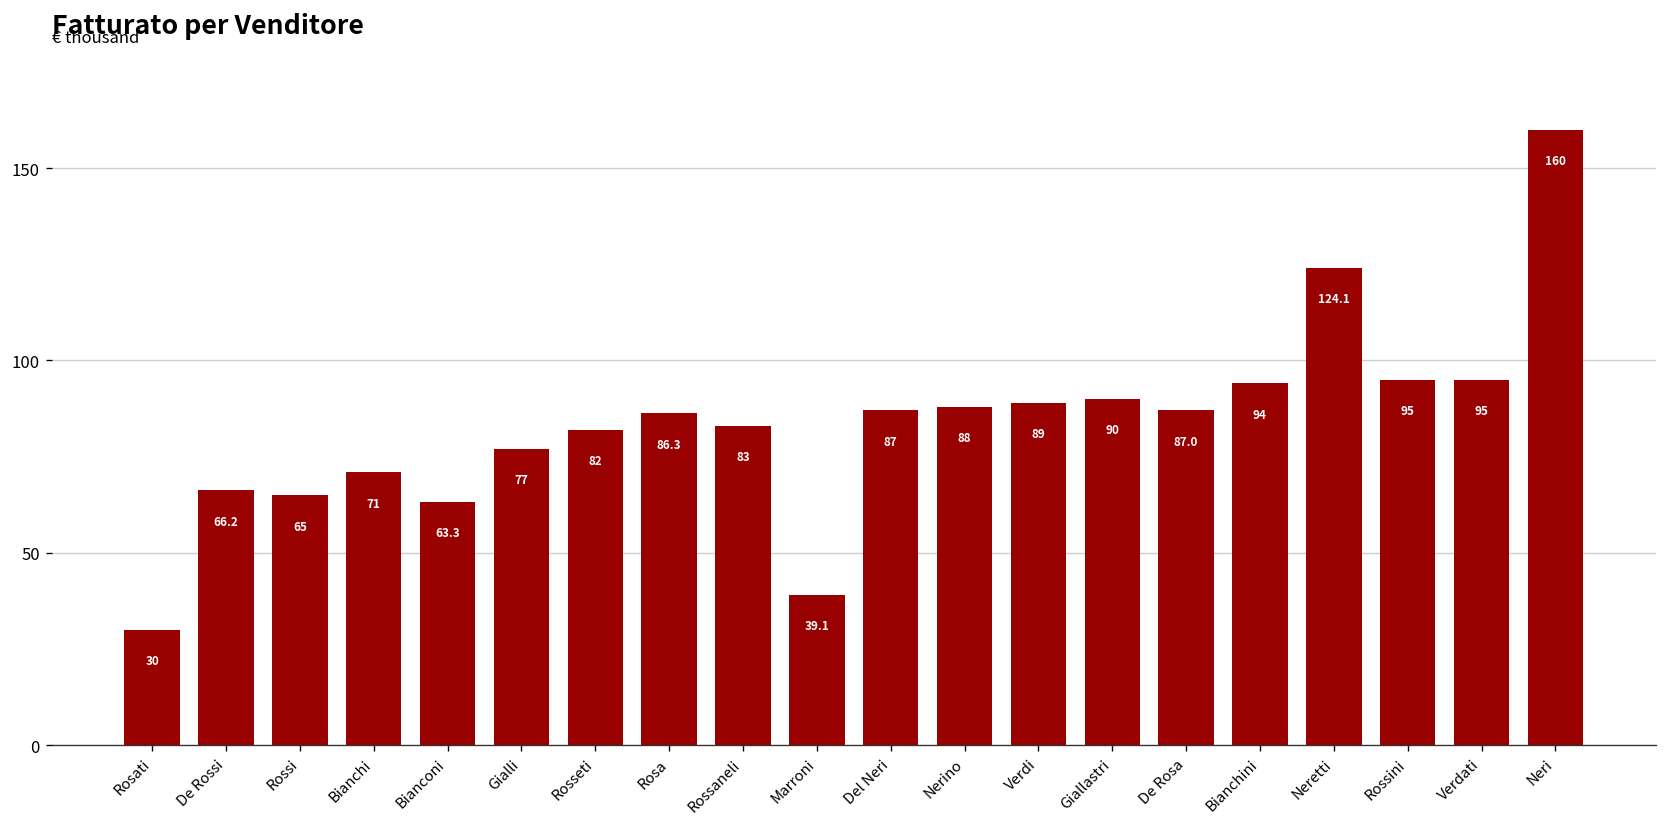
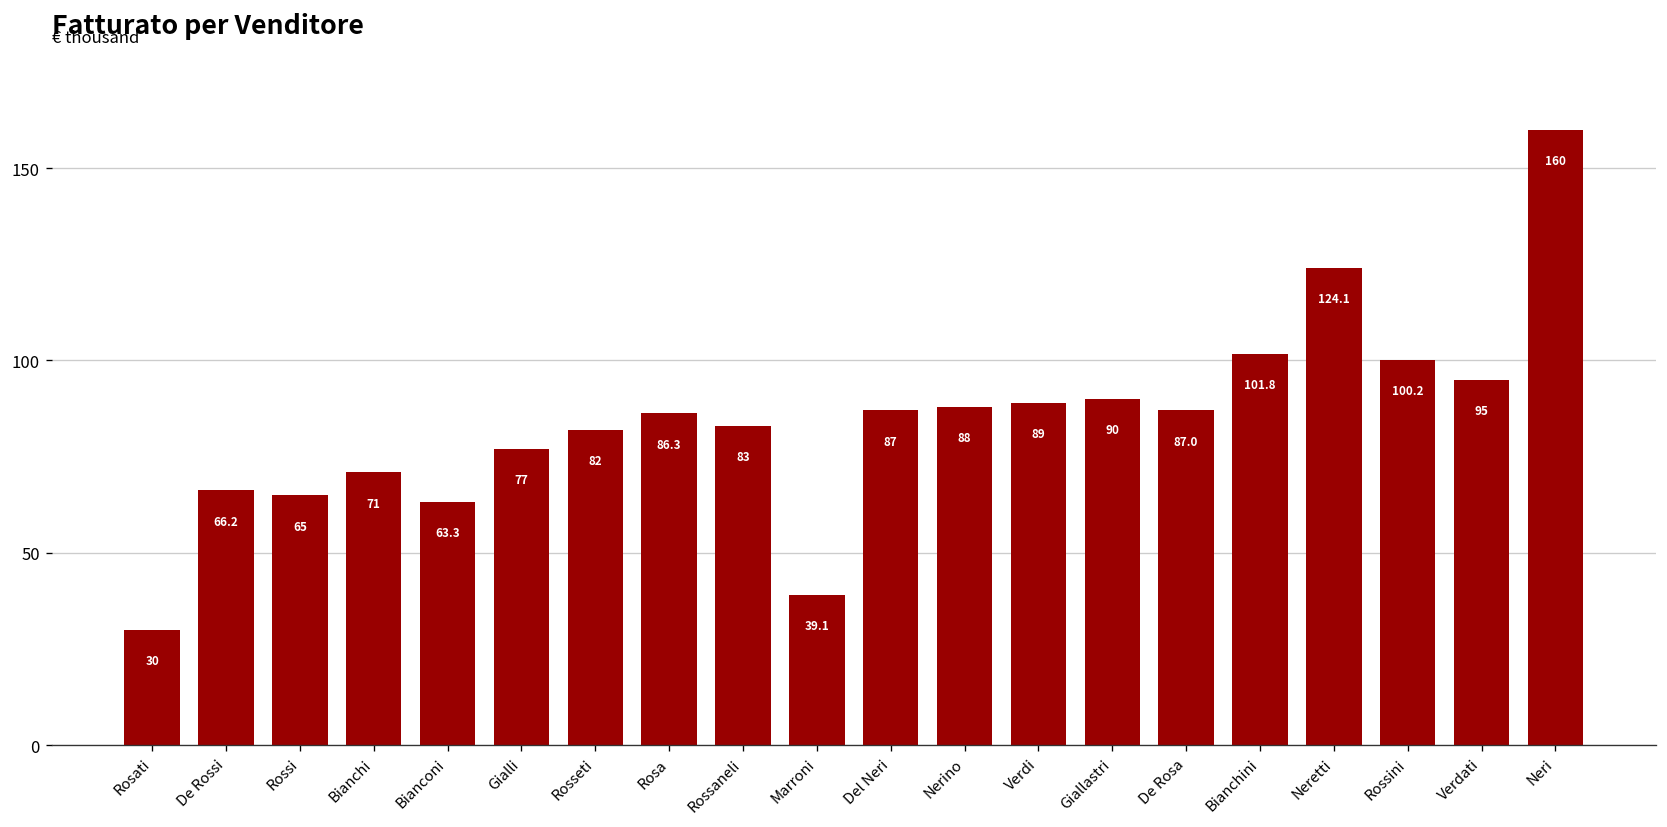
Bianchini: 94 -> 101.8
Rossini: 95 -> 100.2
